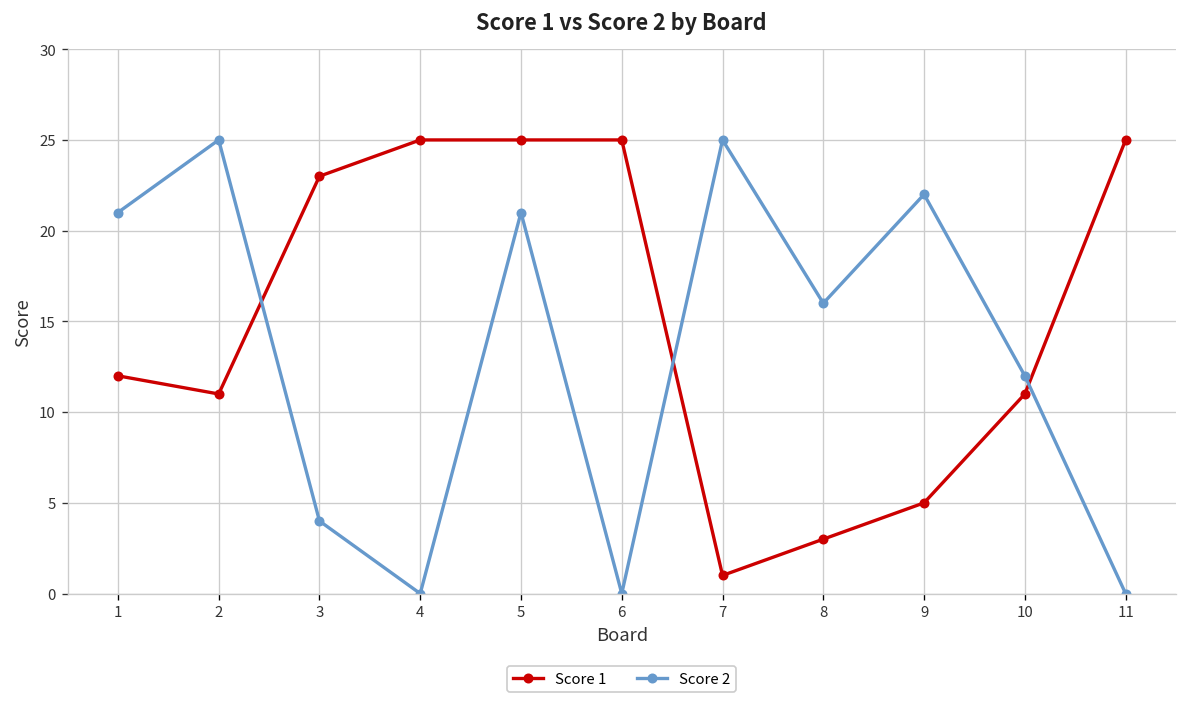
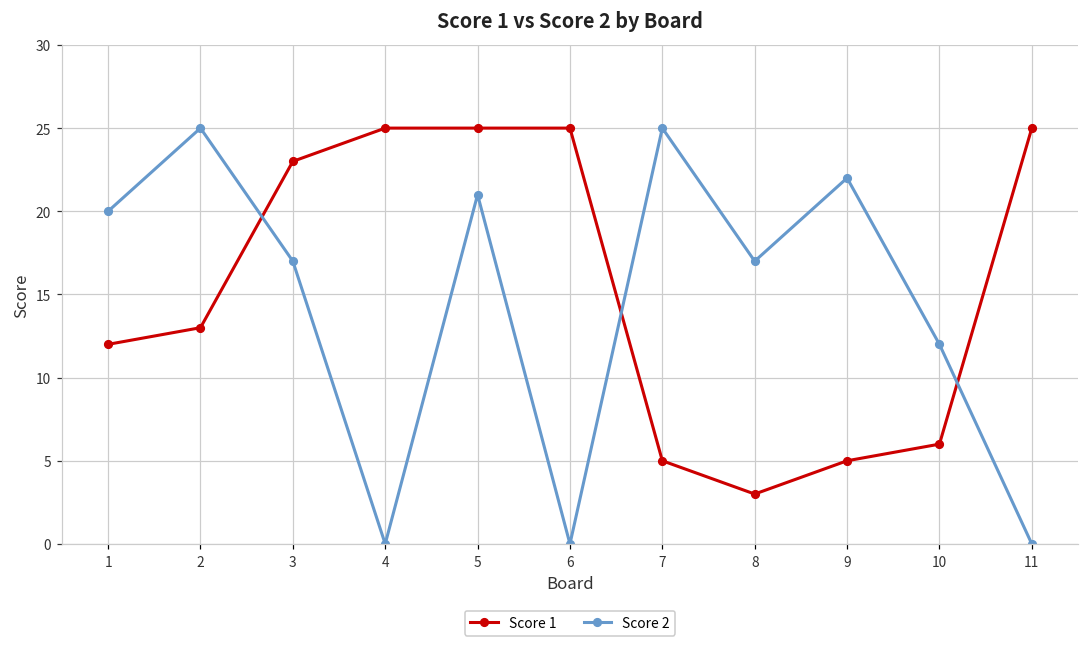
Score 2, 1: 21 -> 20
Score 1, 2: 11 -> 13
Score 2, 3: 4 -> 17
Score 1, 7: 1 -> 5
Score 2, 8: 16 -> 17
Score 1, 10: 11 -> 6
